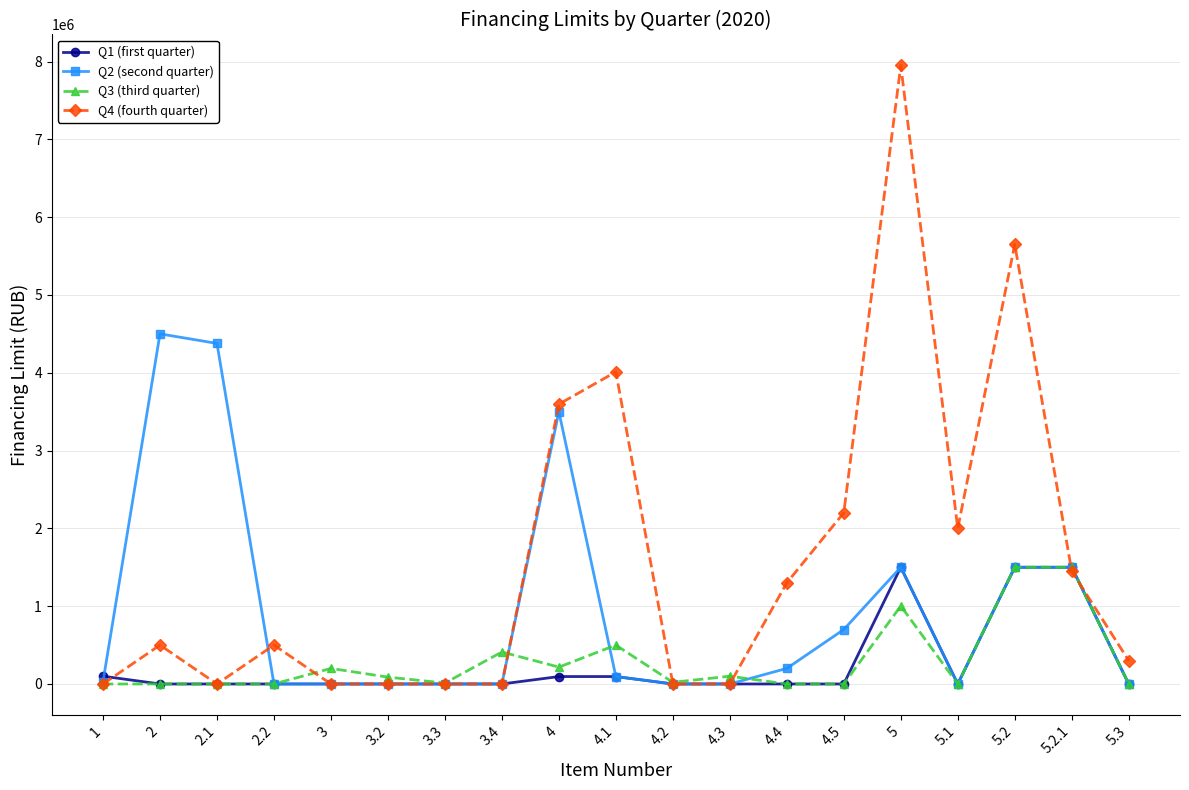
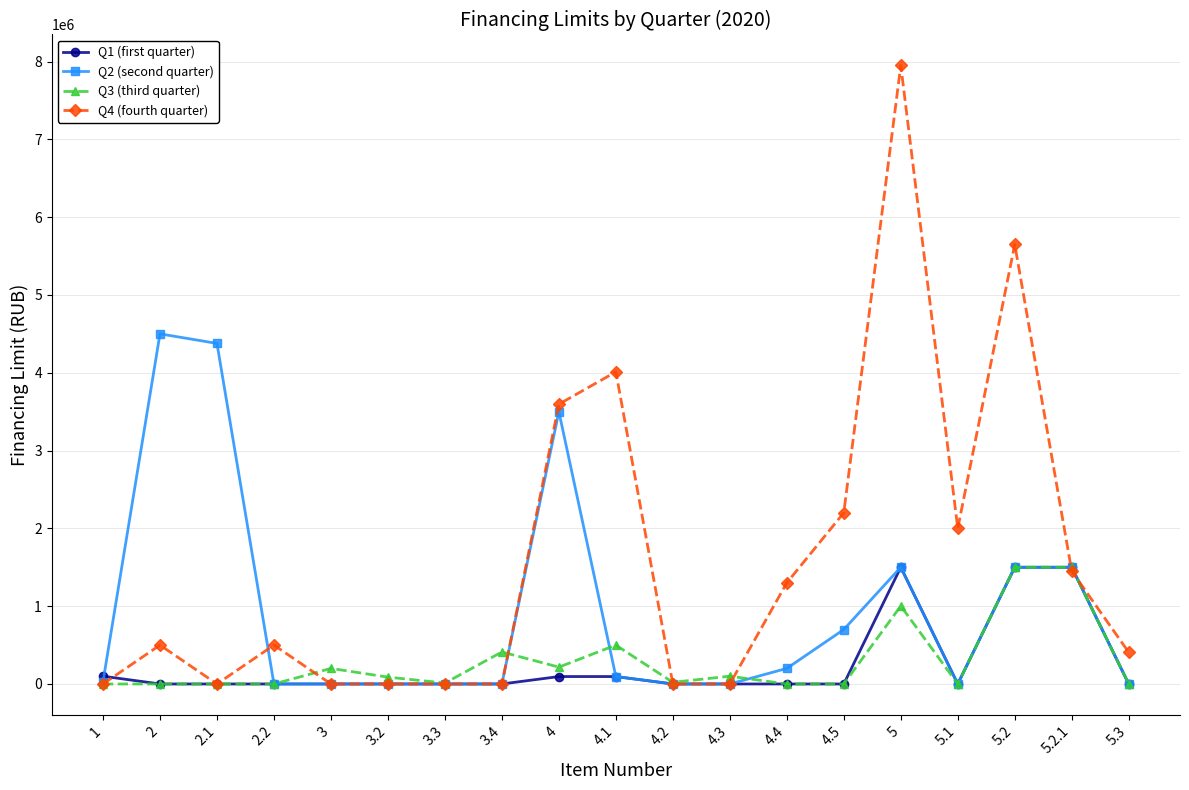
Q4 (fourth quarter), 5.3: 300000 -> 400000
